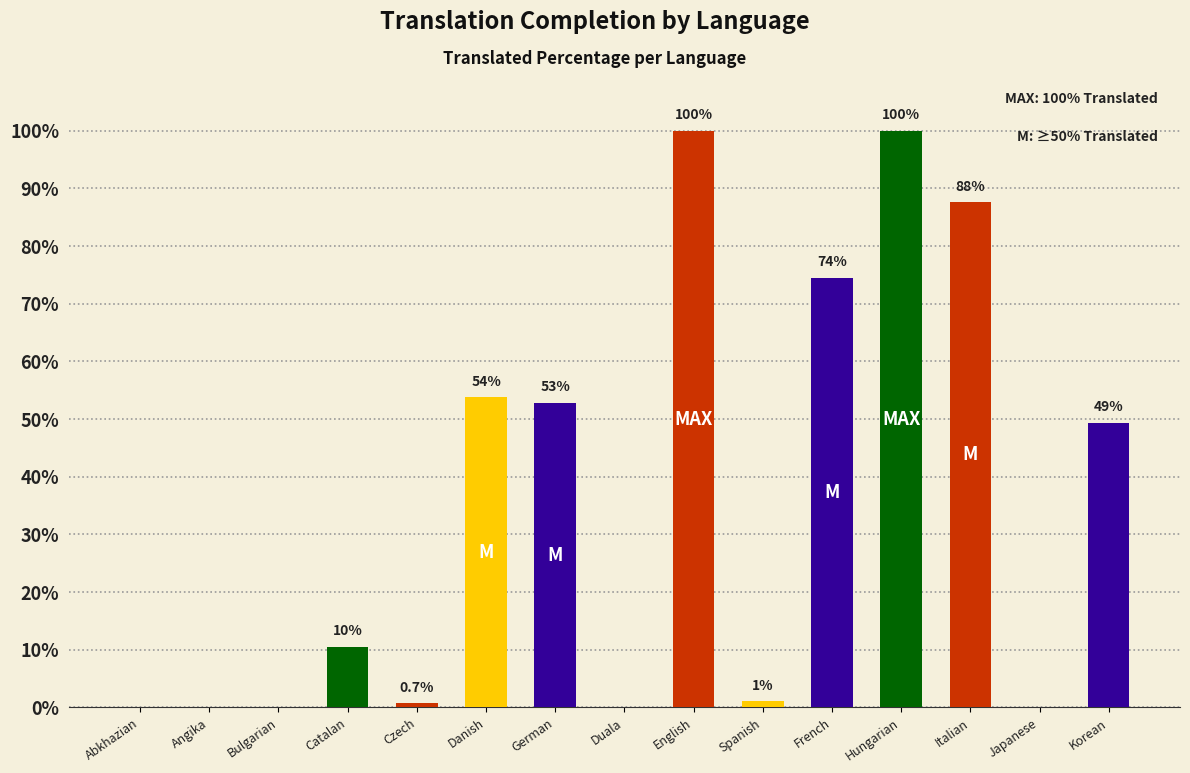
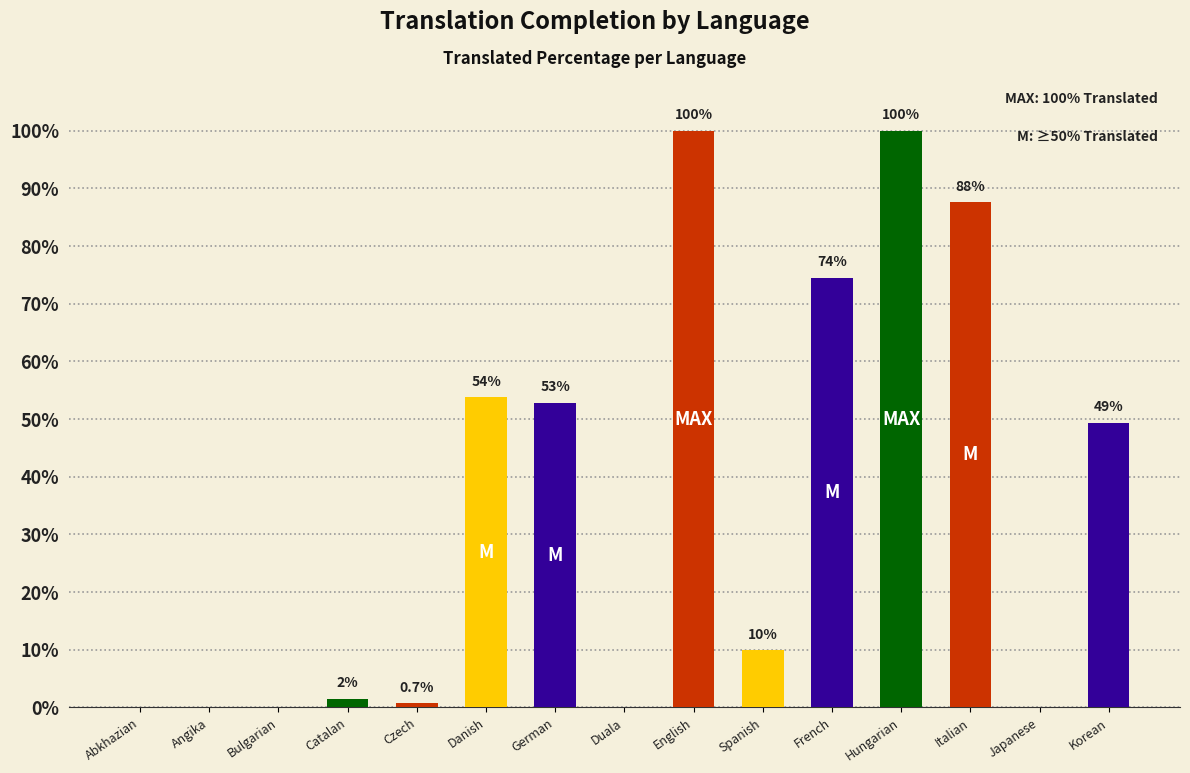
Catalan: 10% -> 2%
Spanish: 1% -> 10%
